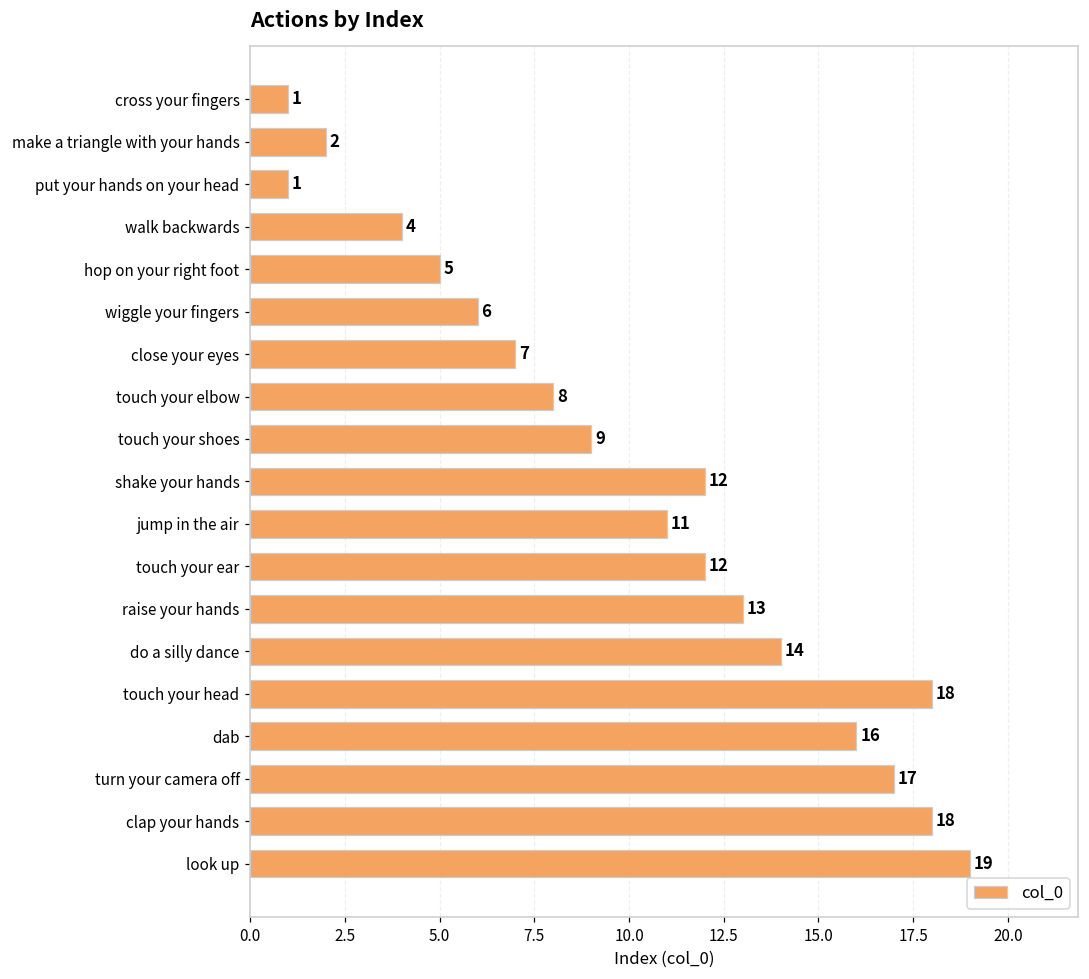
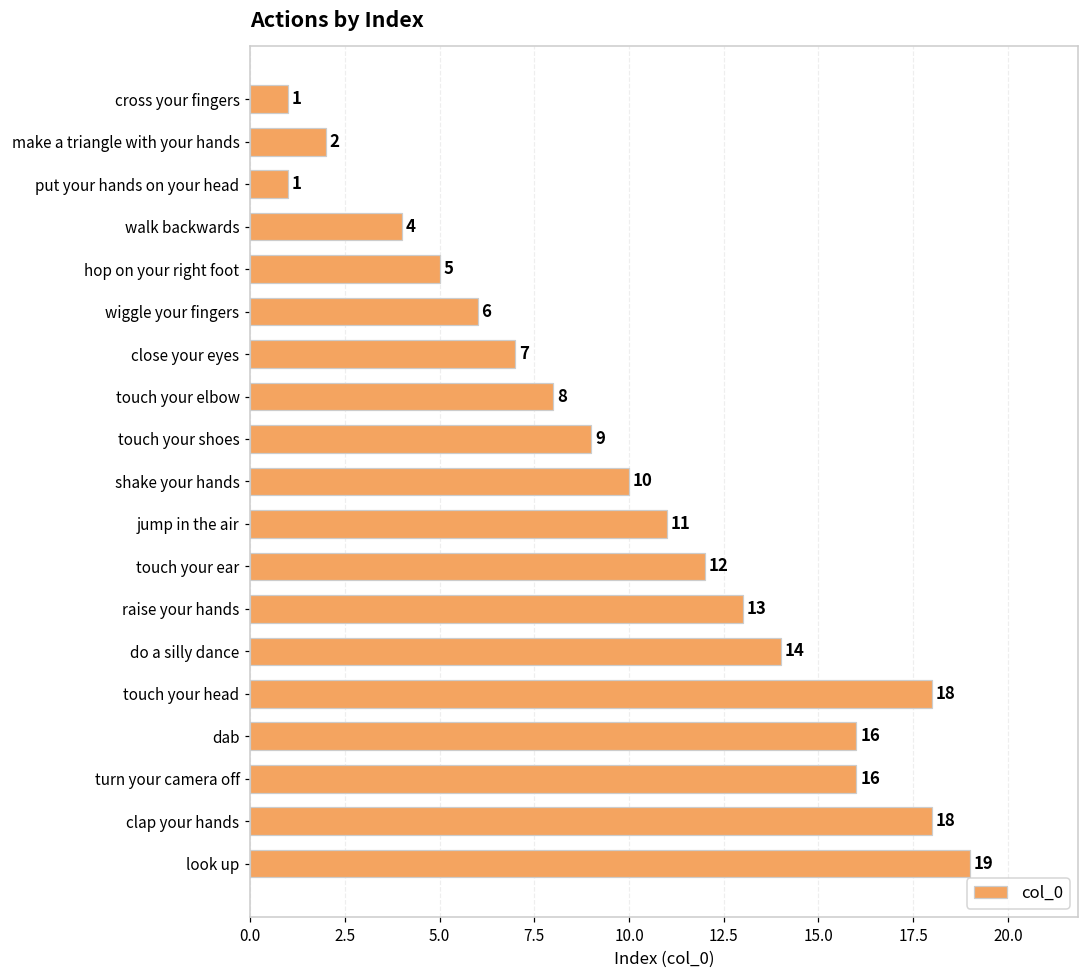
shake your hands: 12 -> 10
turn your camera off: 17 -> 16
